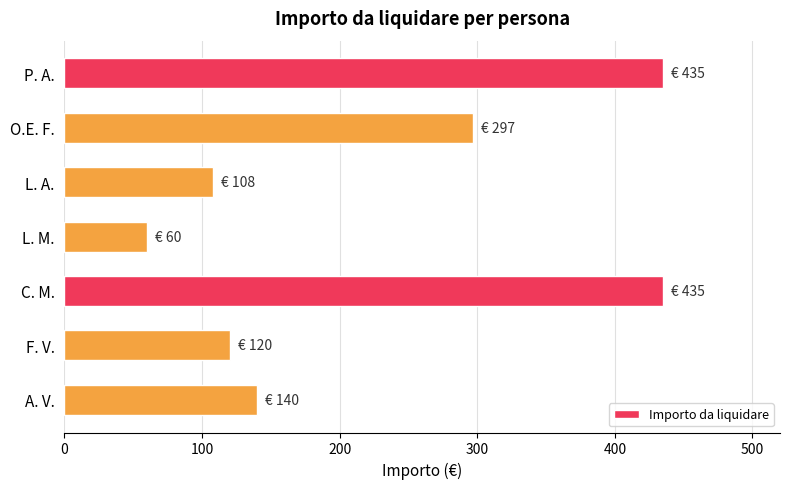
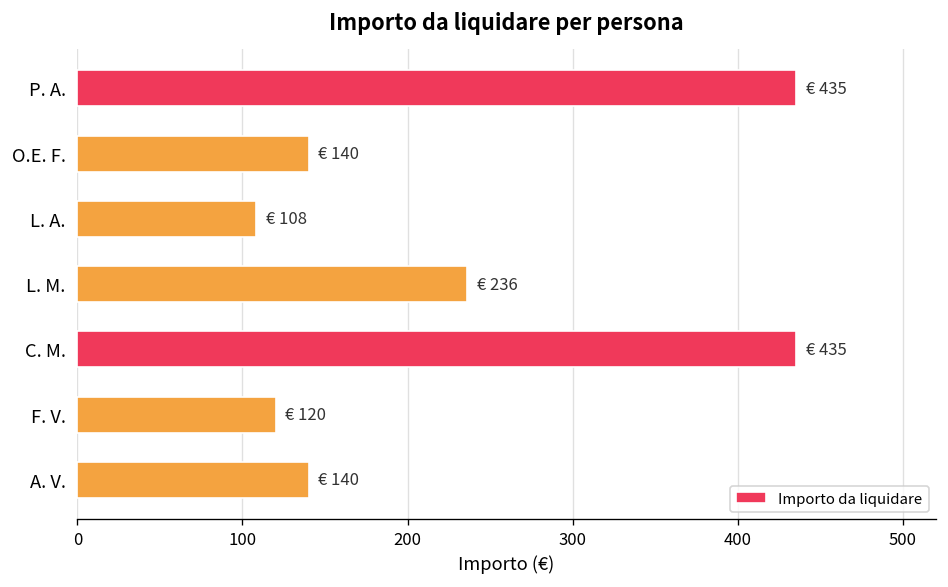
O.E. F.: 297 -> 140
L. M.: 60 -> 236
